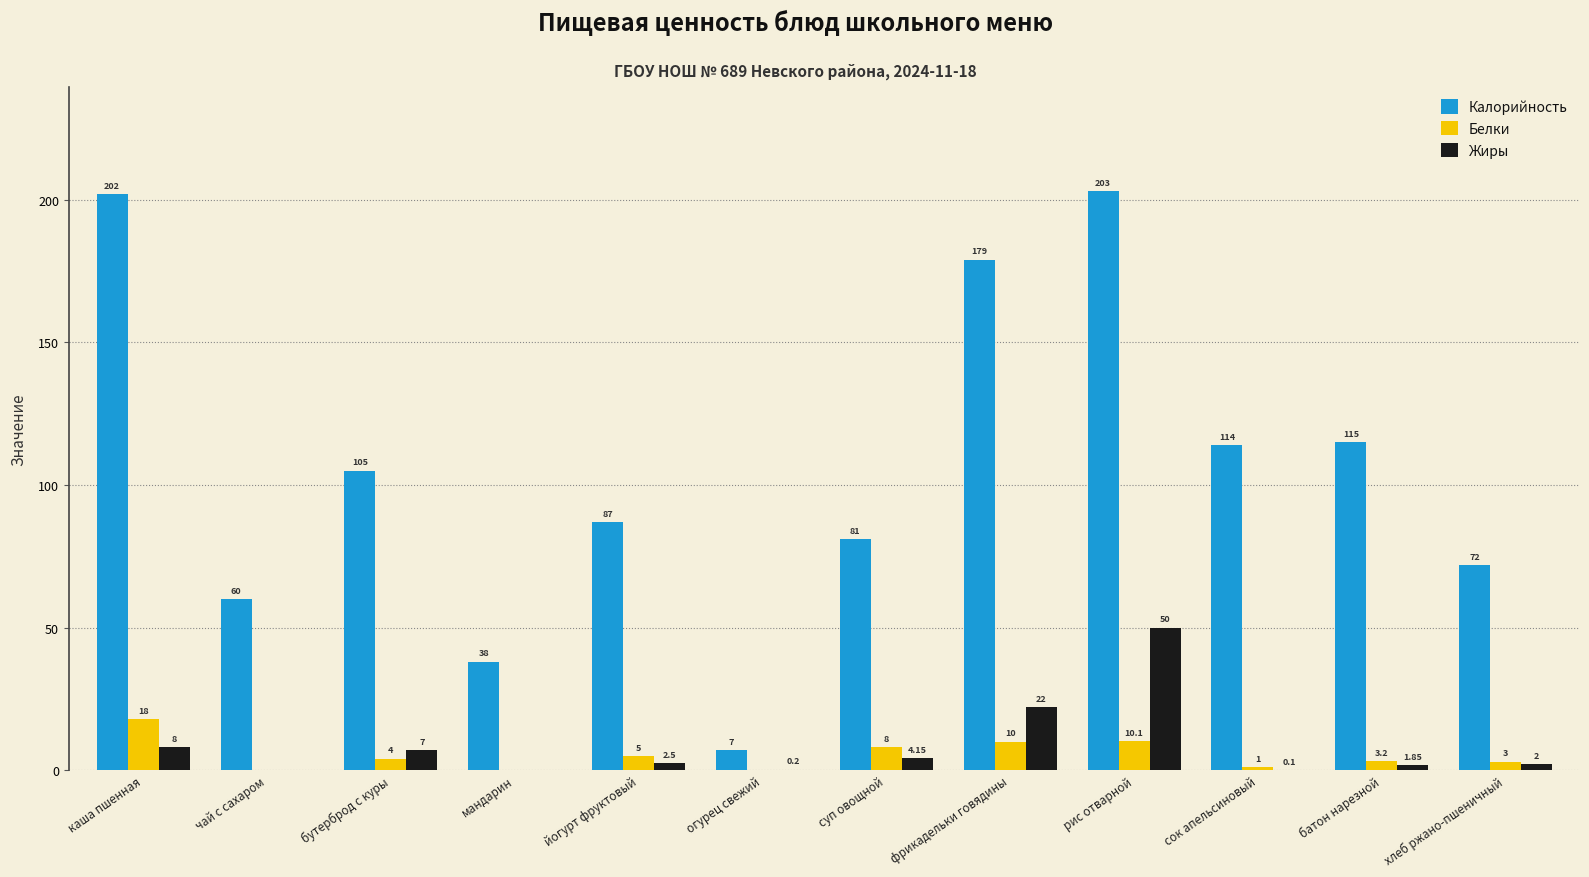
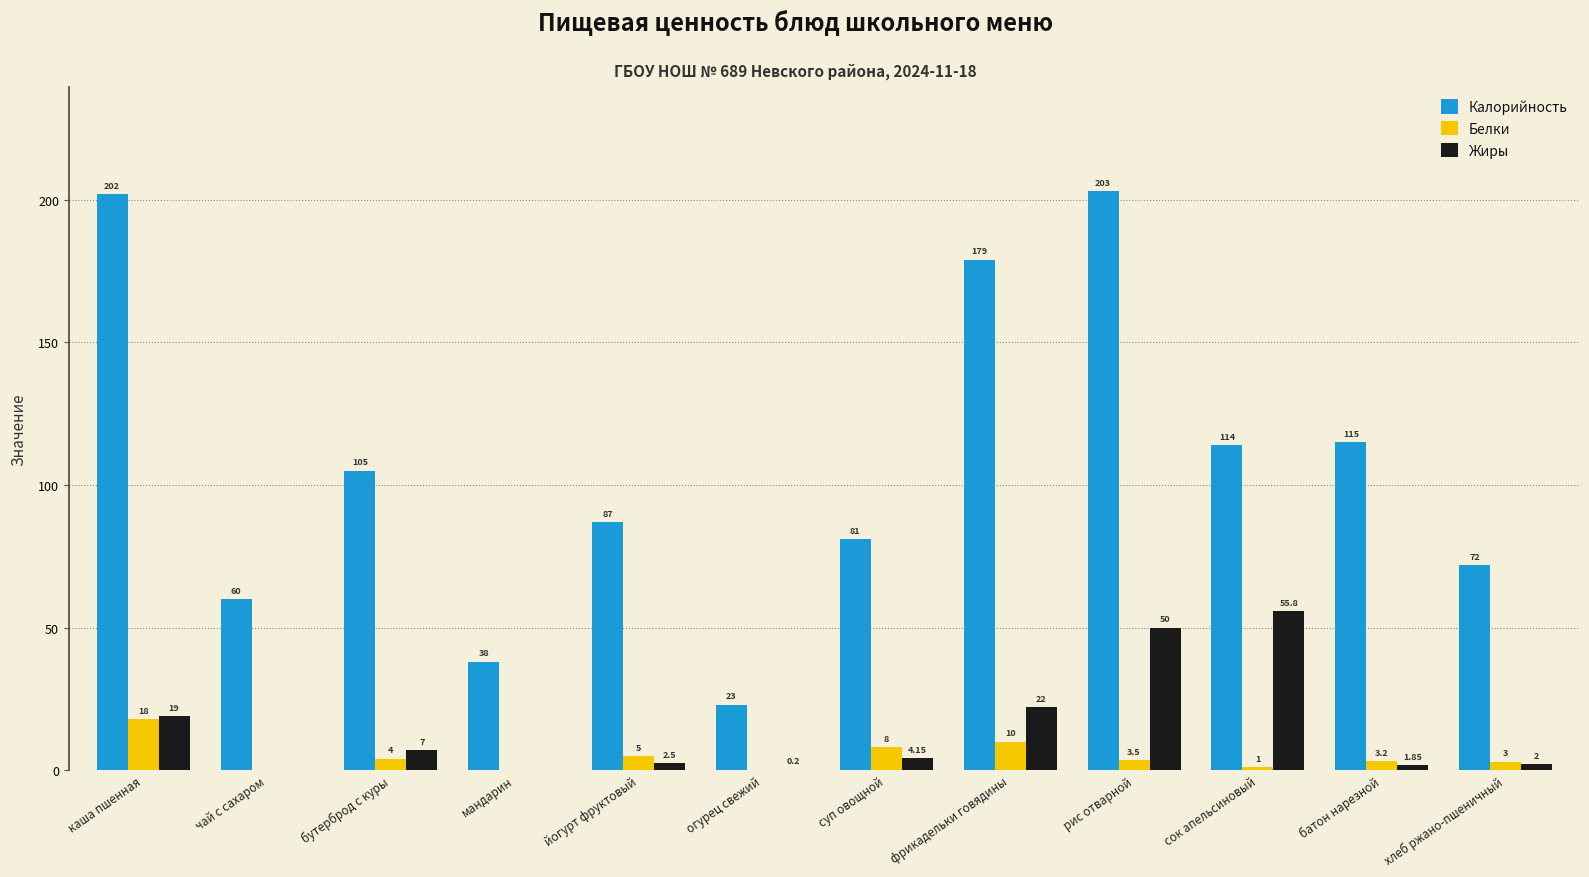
Жиры, каша пшенная: 8 -> 19
Калорийность, огурец свежий: 7 -> 23
Белки, рис отварной: 10.1 -> 3.5
Жиры, сок апельсиновый: 0.1 -> 55.8
